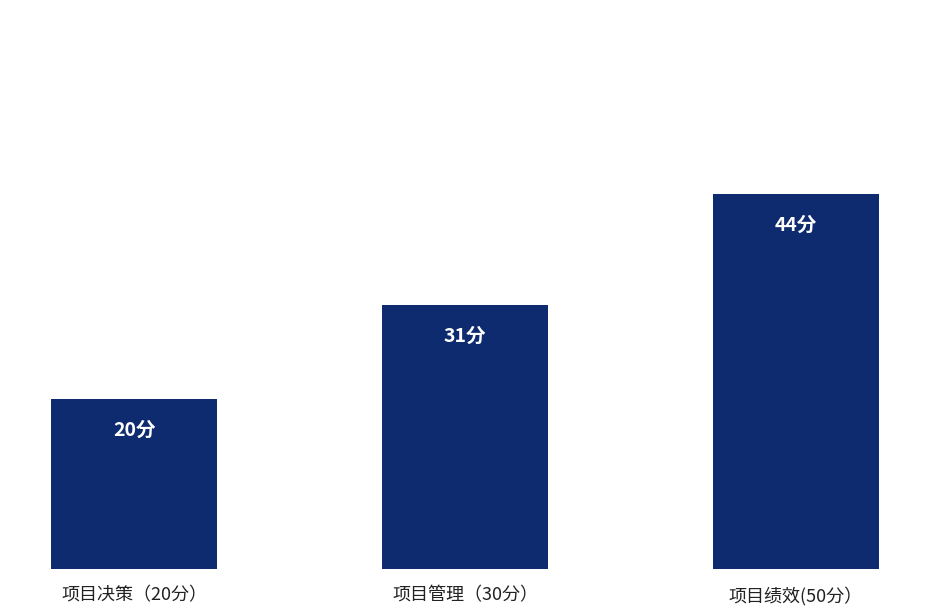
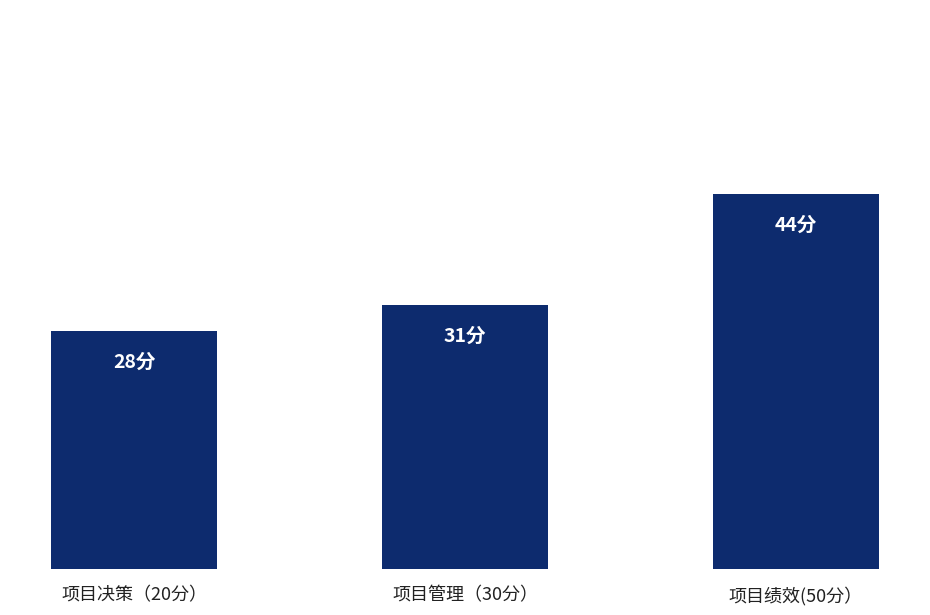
项目决策（20分）: 20分 -> 28分
